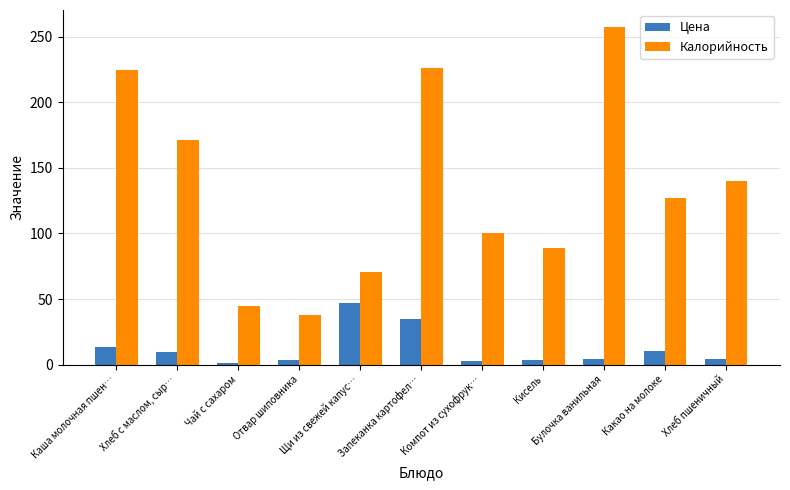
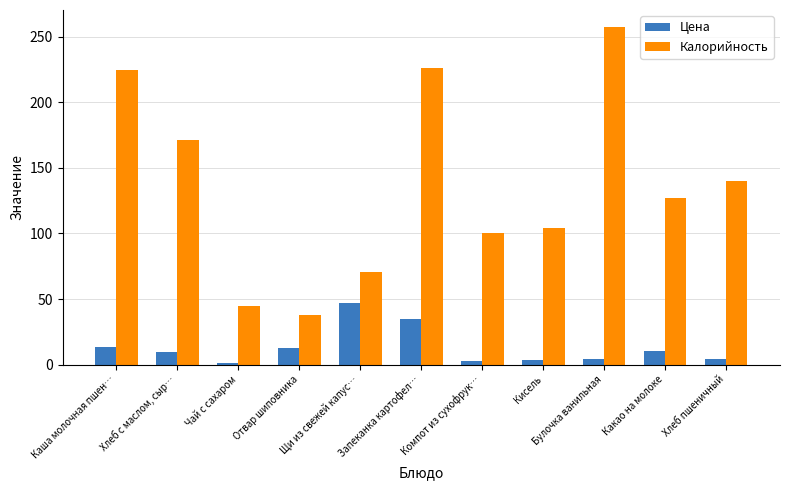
Цена, Отвар шиповника: 4 -> 13
Калорийность, Кисель: 89 -> 104
